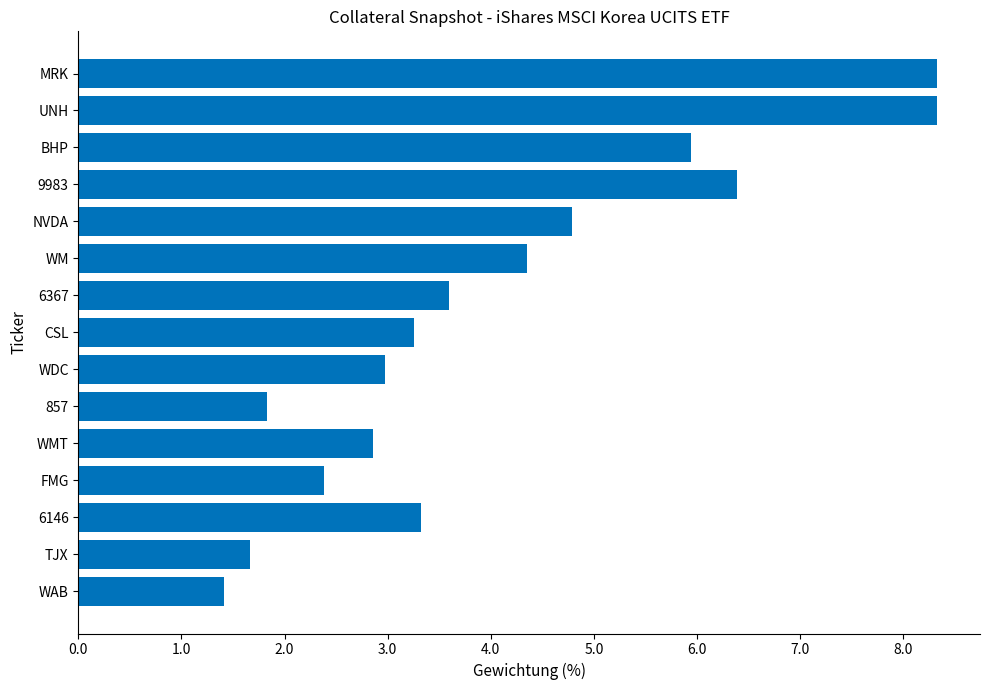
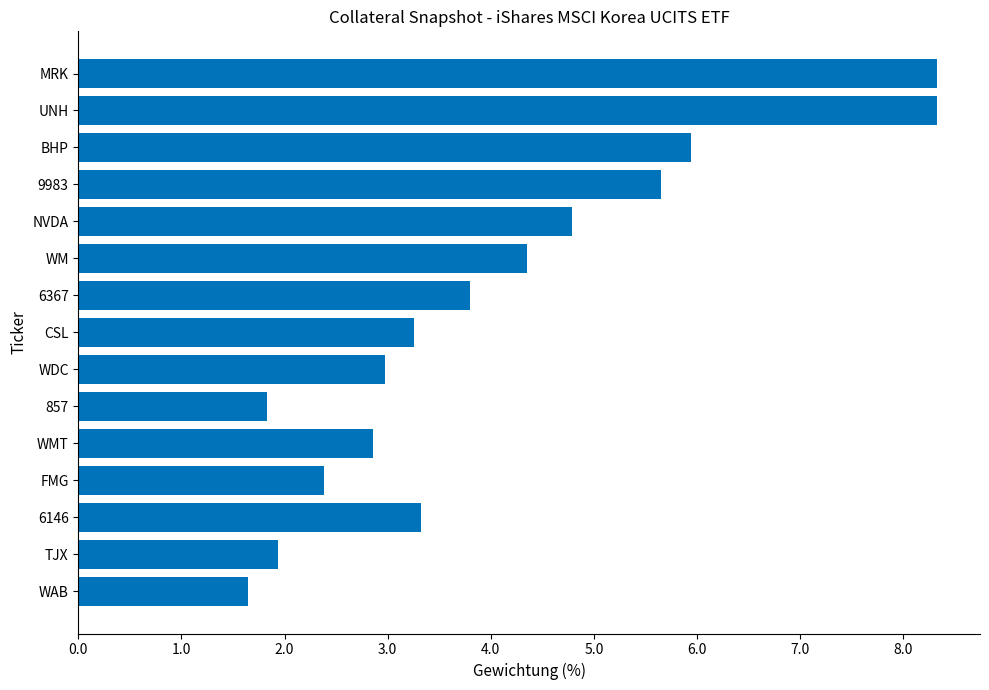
9983: 6.39 -> 5.65
6367: 3.6 -> 3.8
TJX: 1.66 -> 1.94
WAB: 1.41 -> 1.65
